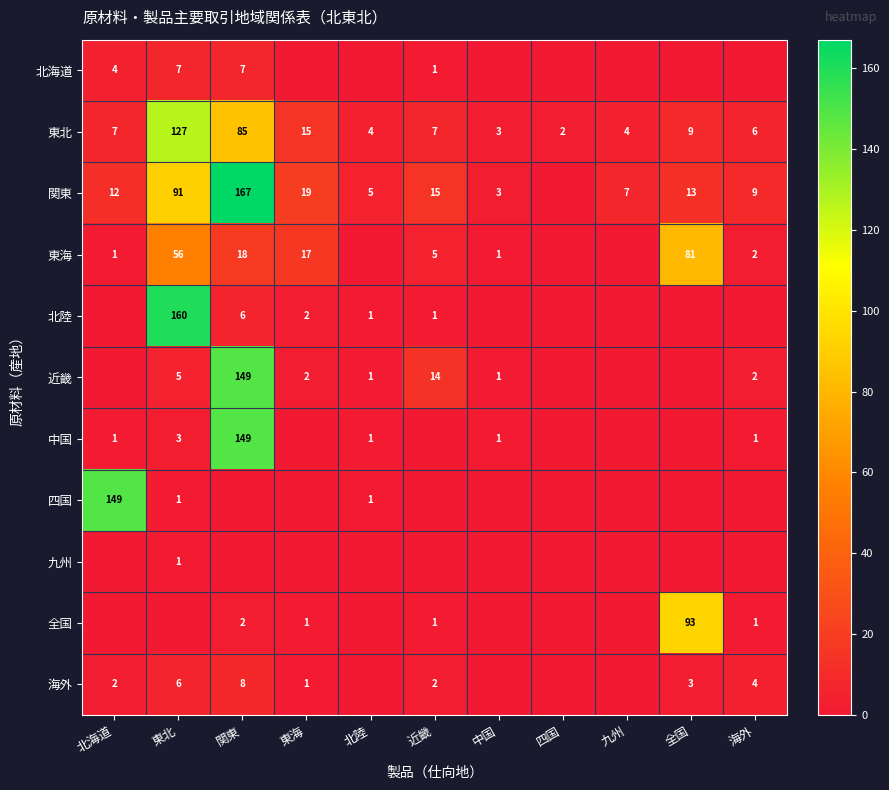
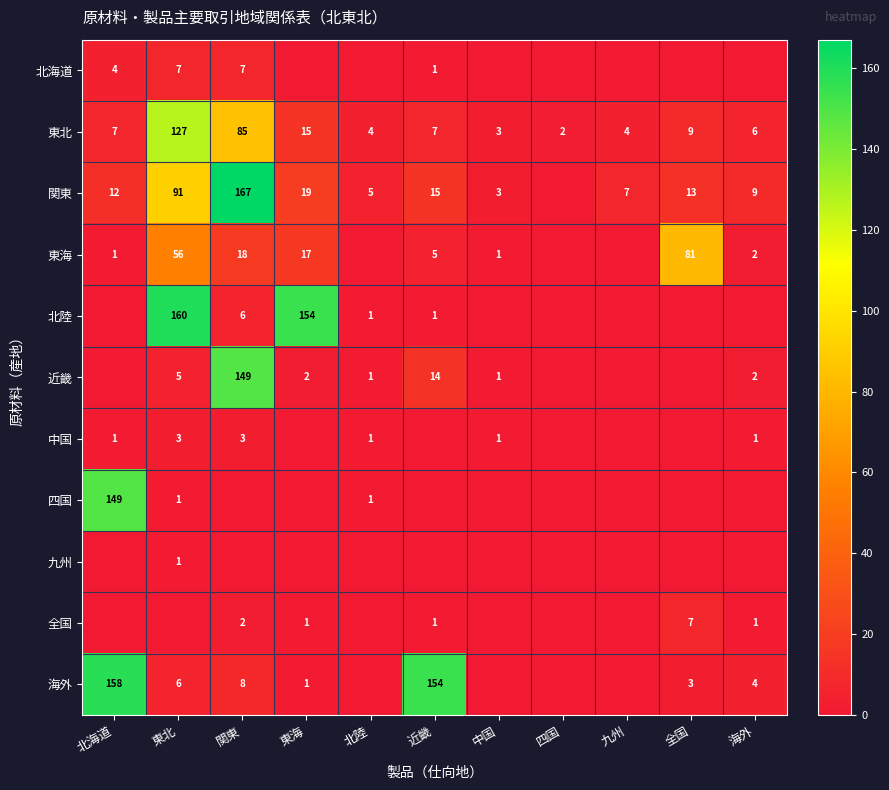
北陸, 東海: 2 -> 154
中国, 関東: 149 -> 3
全国, 全国: 93 -> 7
海外, 北海道: 2 -> 158
海外, 近畿: 2 -> 154
